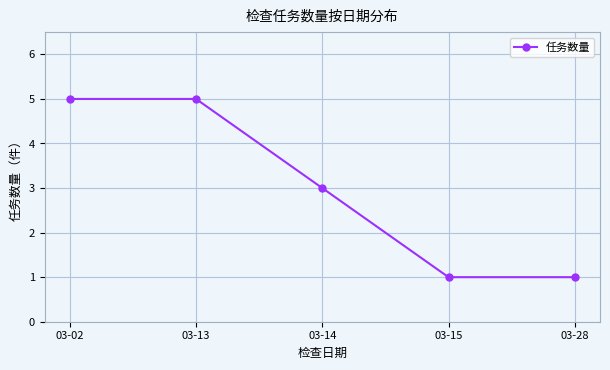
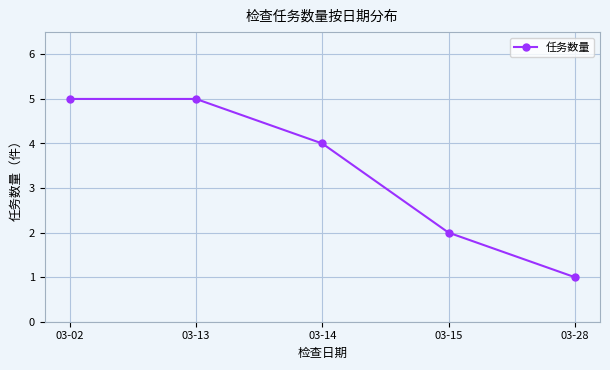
03-14: 3 -> 4
03-15: 1 -> 2
